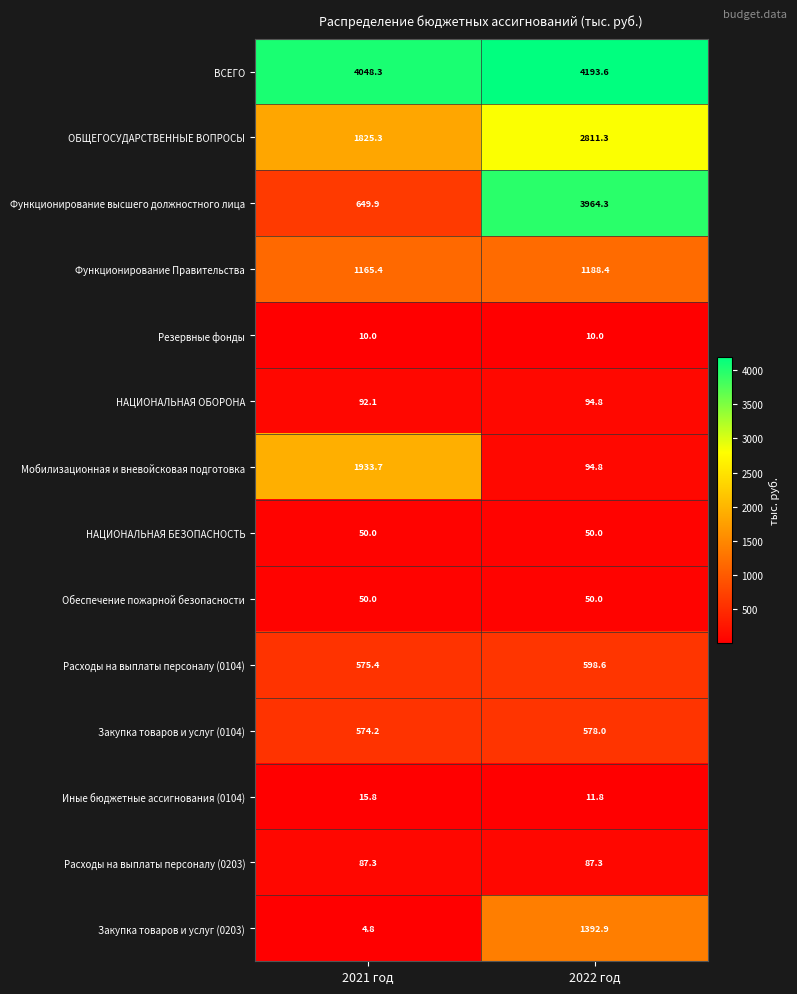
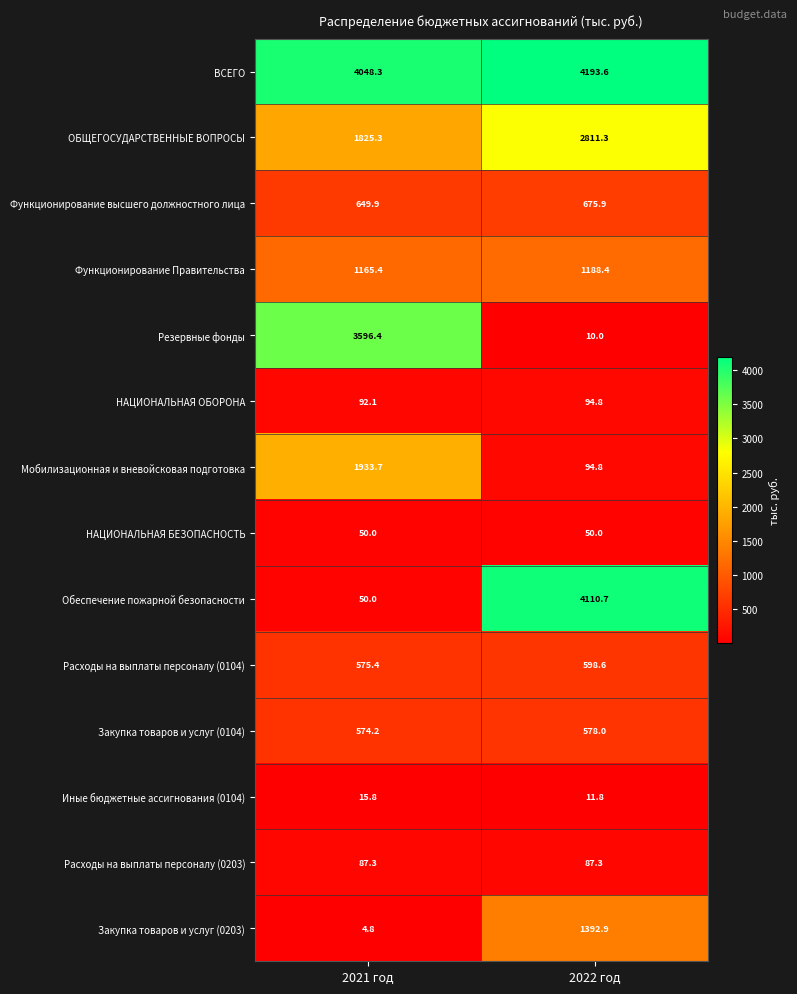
Функционирование высшего должностного лица, 2022 год: 3964.3 -> 675.9
Резервные фонды, 2021 год: 10.0 -> 3596.4
Обеспечение пожарной безопасности, 2022 год: 50.0 -> 4110.7
